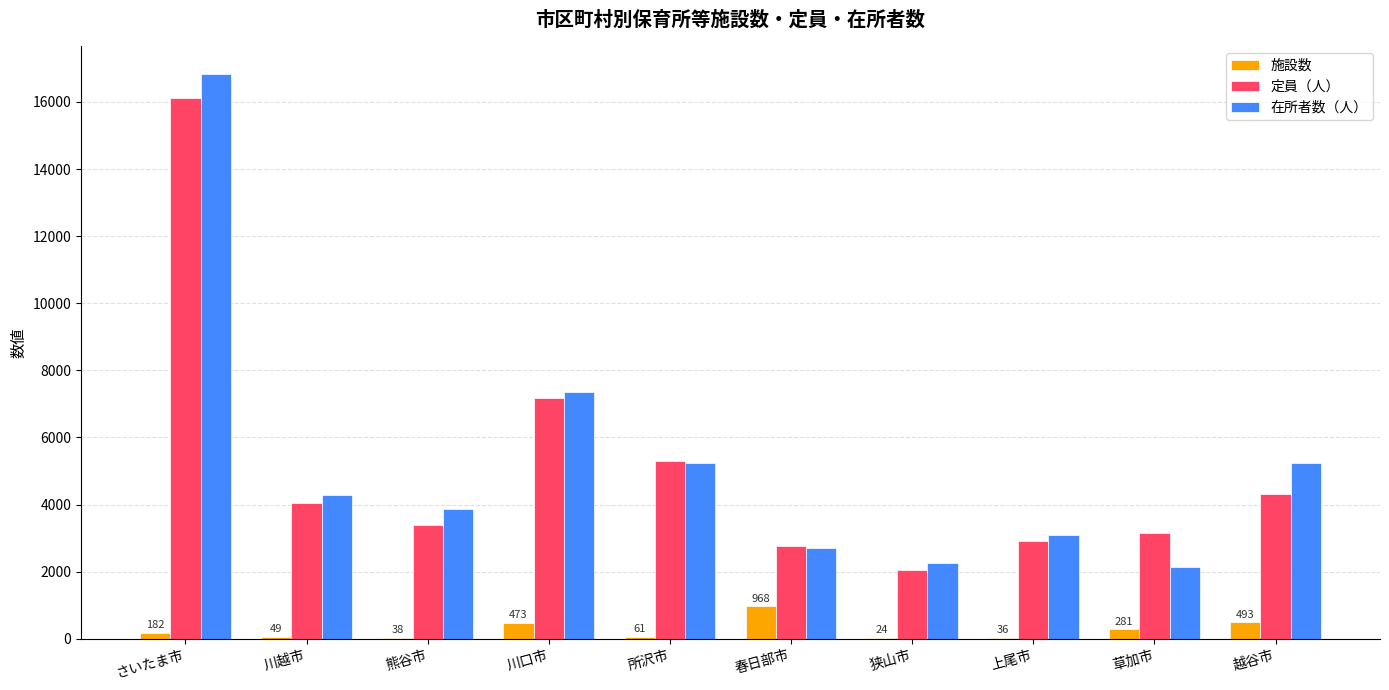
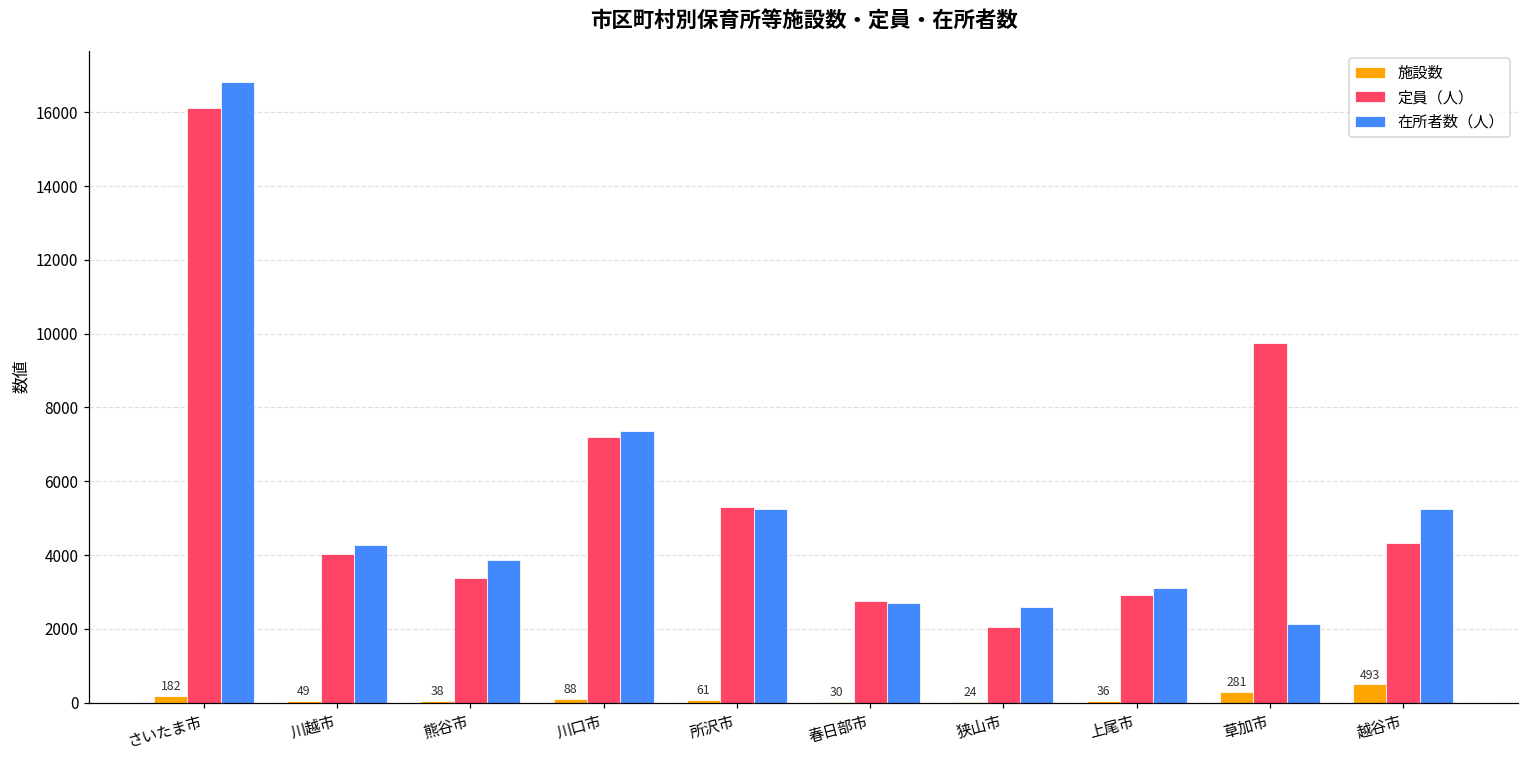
施設数, 川口市: 473 -> 88
施設数, 春日部市: 968 -> 30
在所者数（人）, 狭山市: 2300 -> 2600
定員（人）, 草加市: 3200 -> 9700
